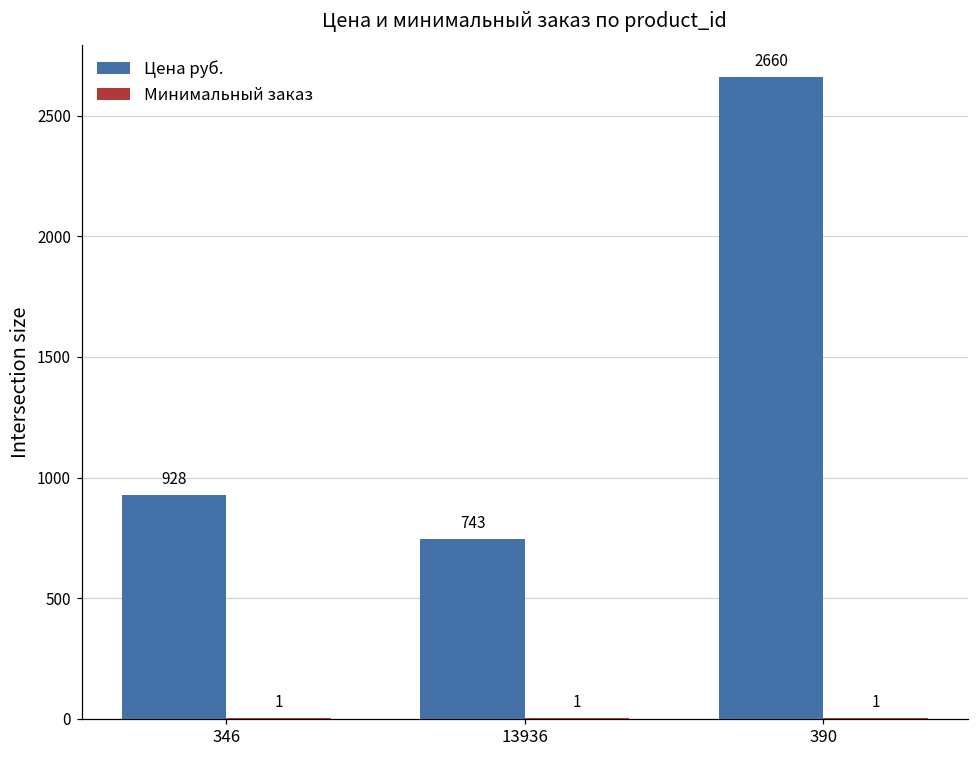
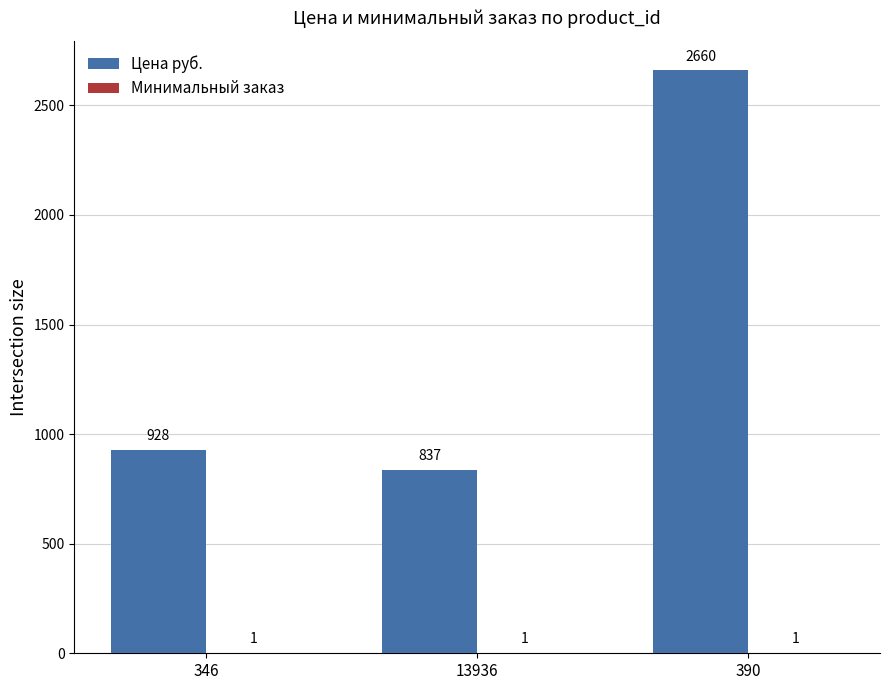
Цена руб., 13936: 743 -> 837
